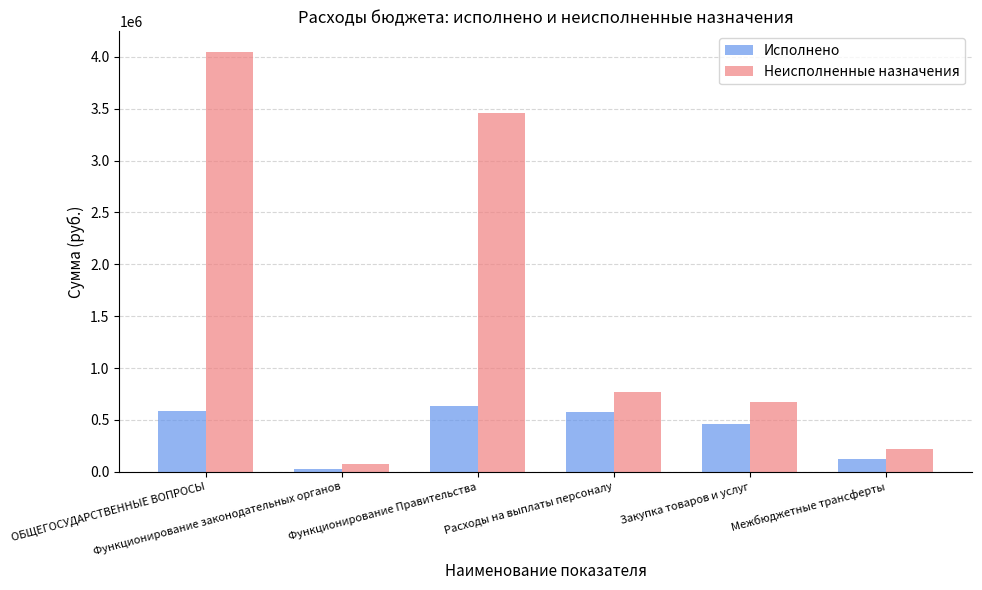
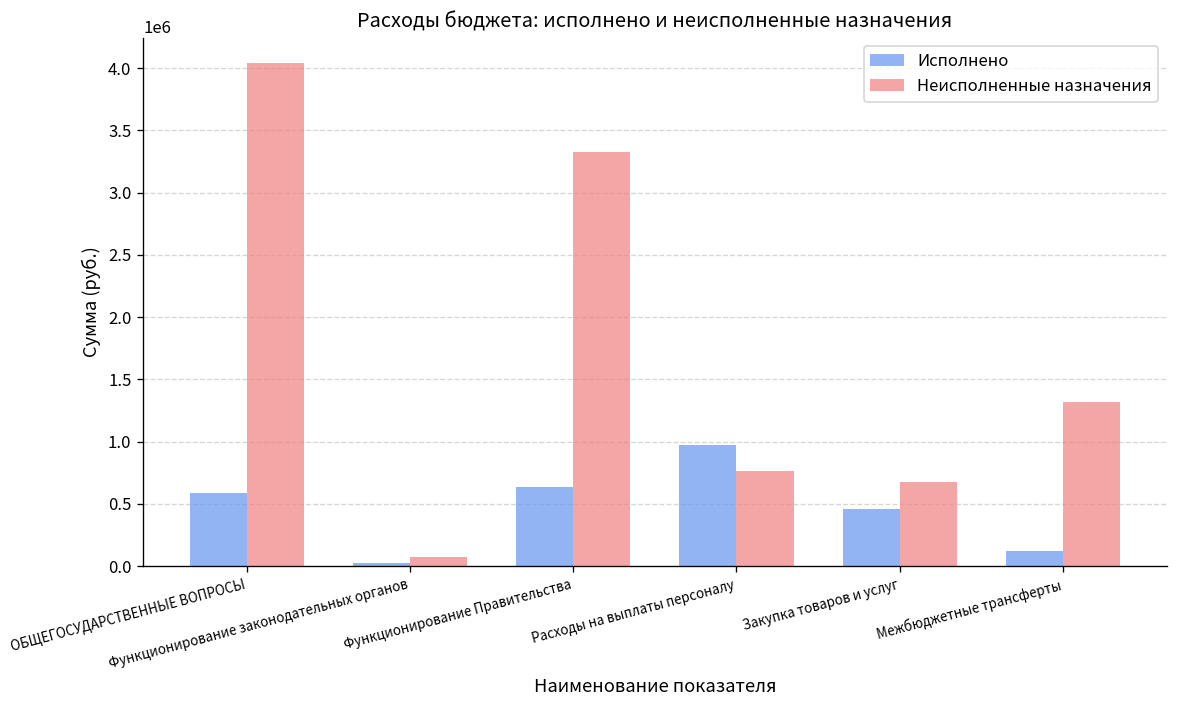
Неисполненные назначения, Функционирование Правительства: 3460000 -> 3330000
Исполнено, Расходы на выплаты персоналу: 570000 -> 980000
Неисполненные назначения, Межбюджетные трансферты: 220000 -> 1320000
